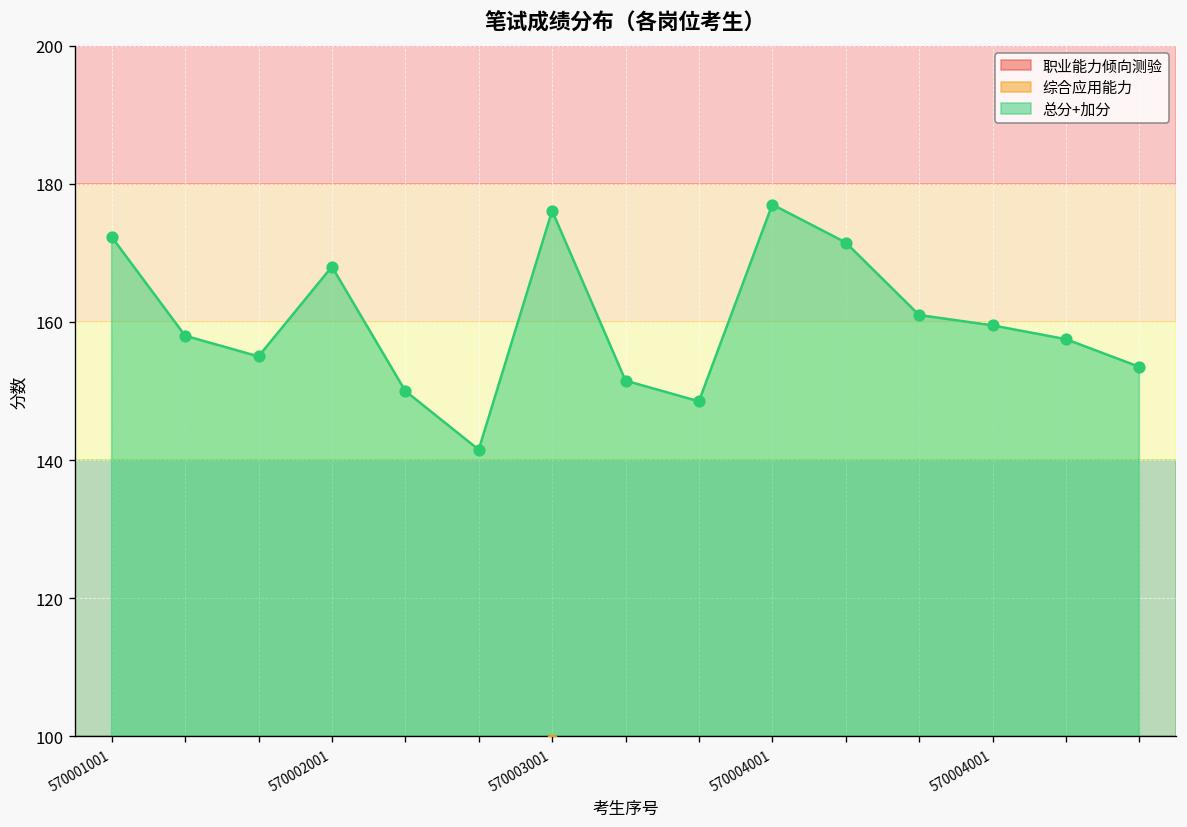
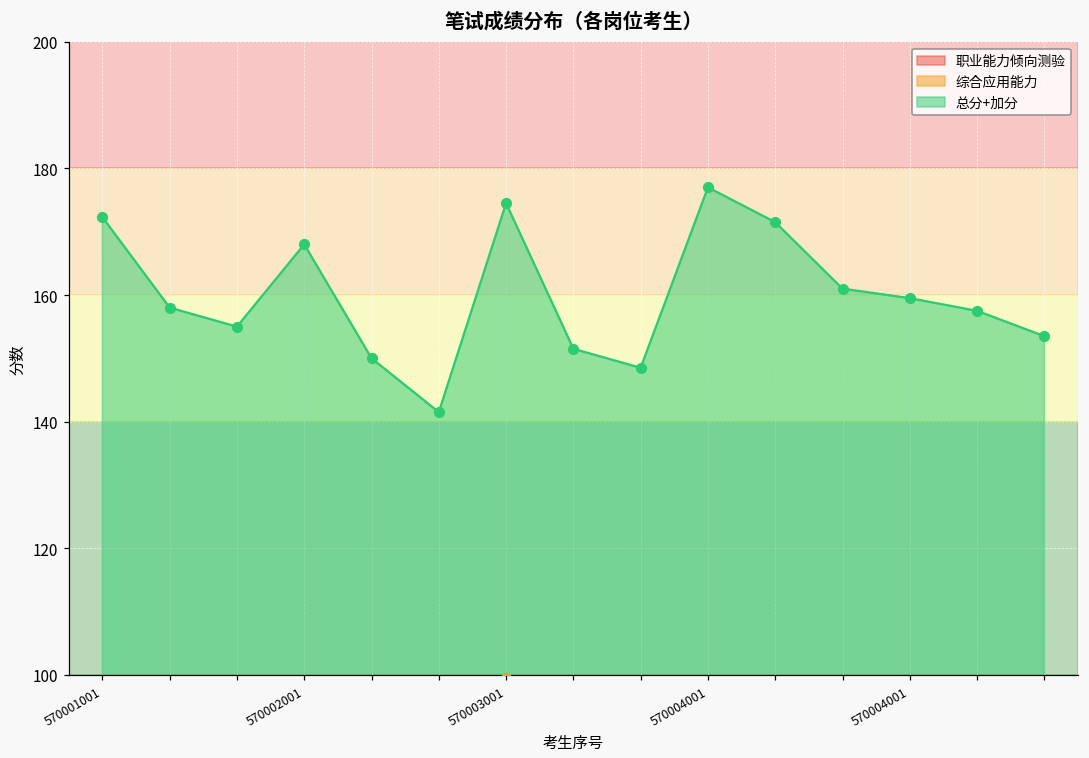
总分+加分, 570003001: 176 -> 175
